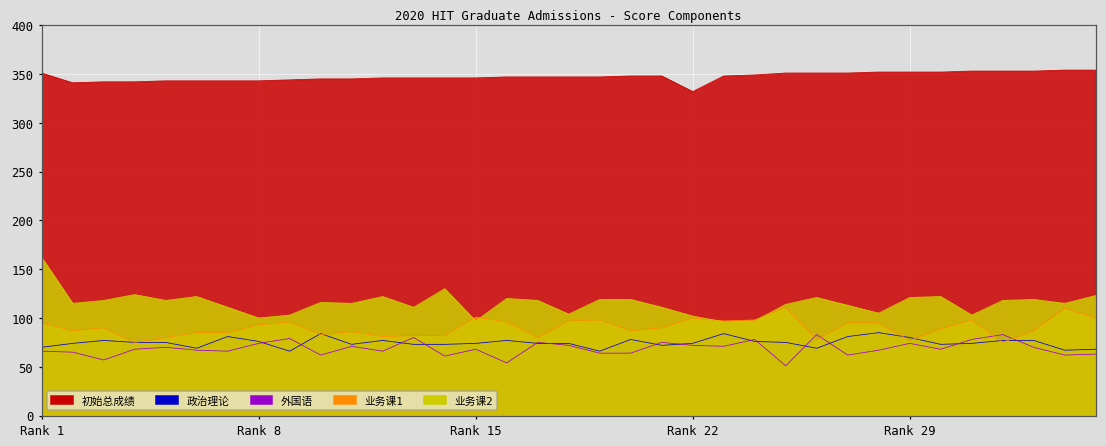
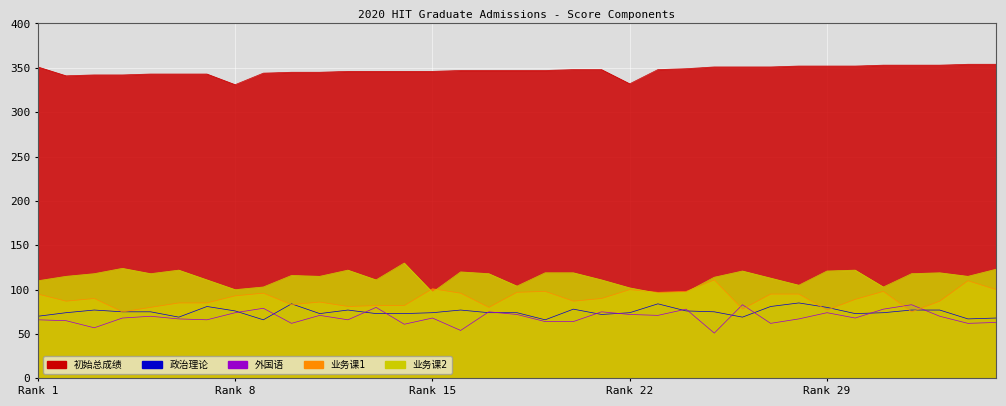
业务课2, Rank 1: 160 -> 110
初始总成绩, Rank 8: 340 -> 330
